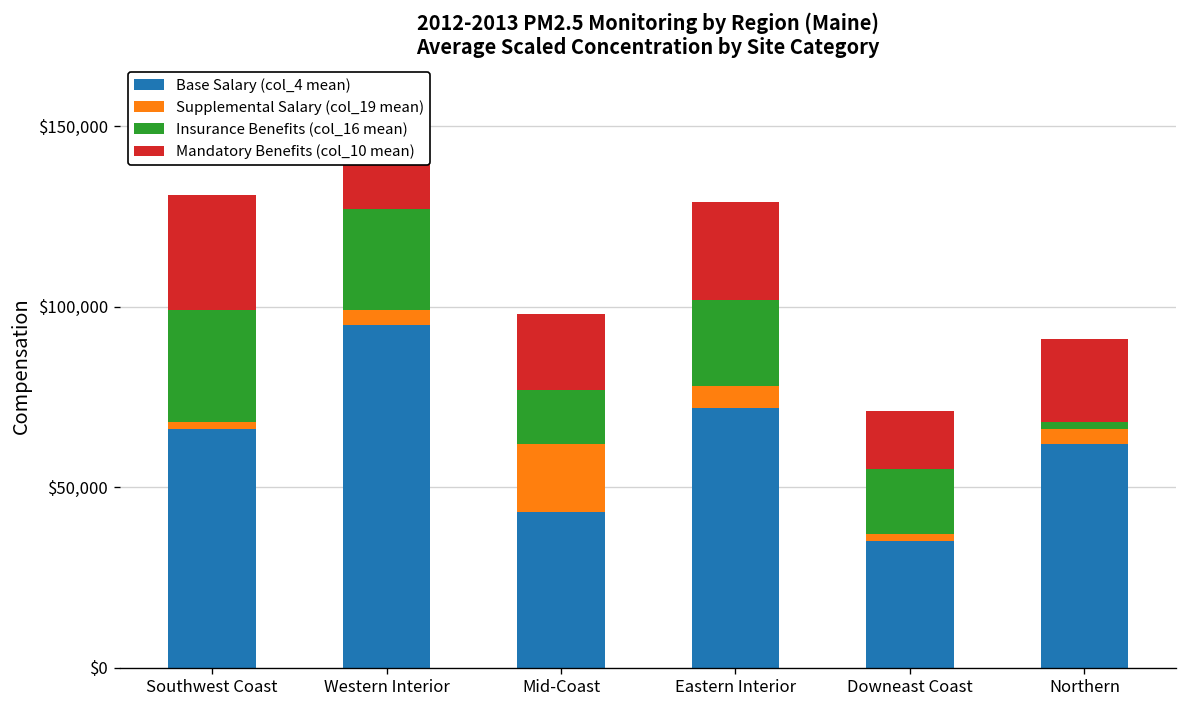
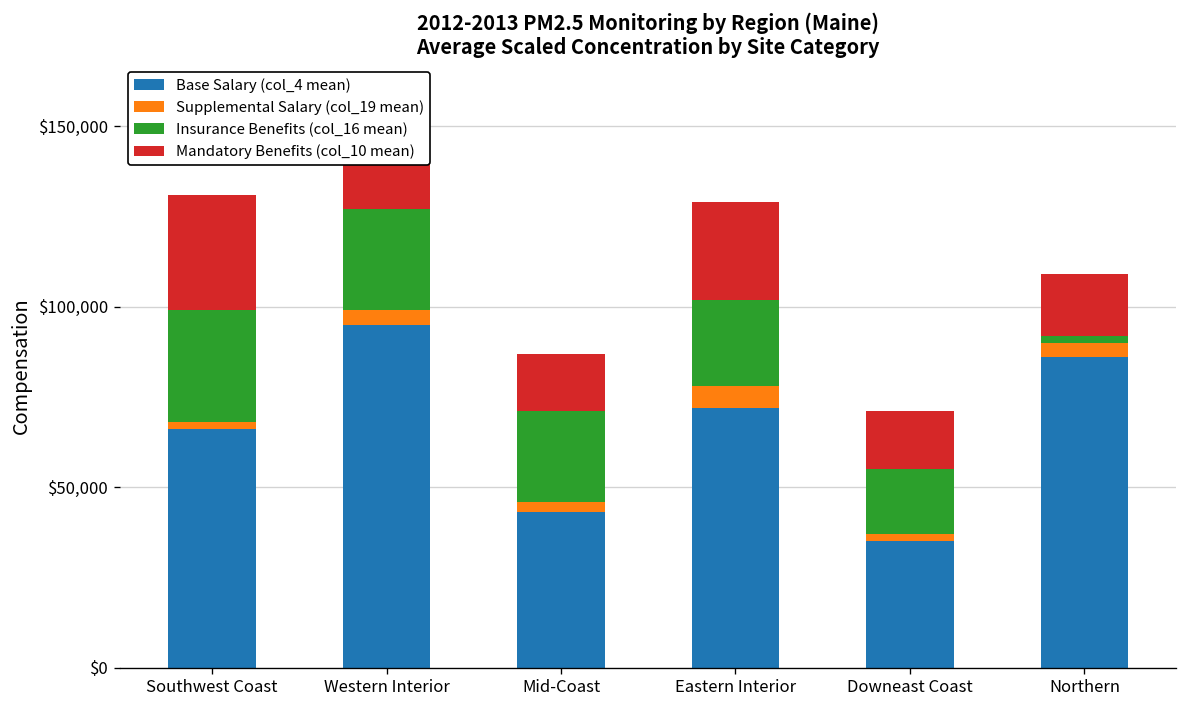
Supplemental Salary (col_19 mean), Mid-Coast: $19,000 -> $3,000
Insurance Benefits (col_16 mean), Mid-Coast: $15,000 -> $25,000
Mandatory Benefits (col_10 mean), Mid-Coast: $21,000 -> $16,000
Base Salary (col_4 mean), Northern: $62,000 -> $86,000
Mandatory Benefits (col_10 mean), Northern: $23,000 -> $17,000
